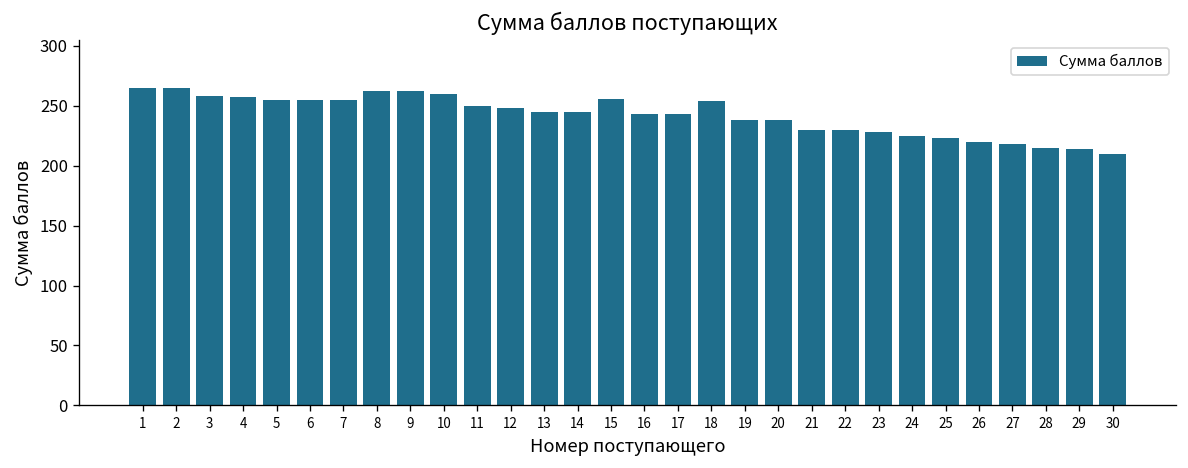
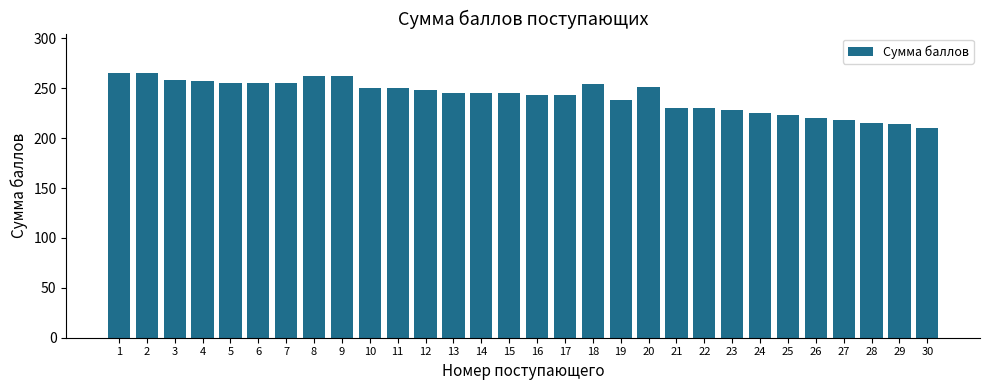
10: 260 -> 250
15: 260 -> 250
20: 240 -> 250
